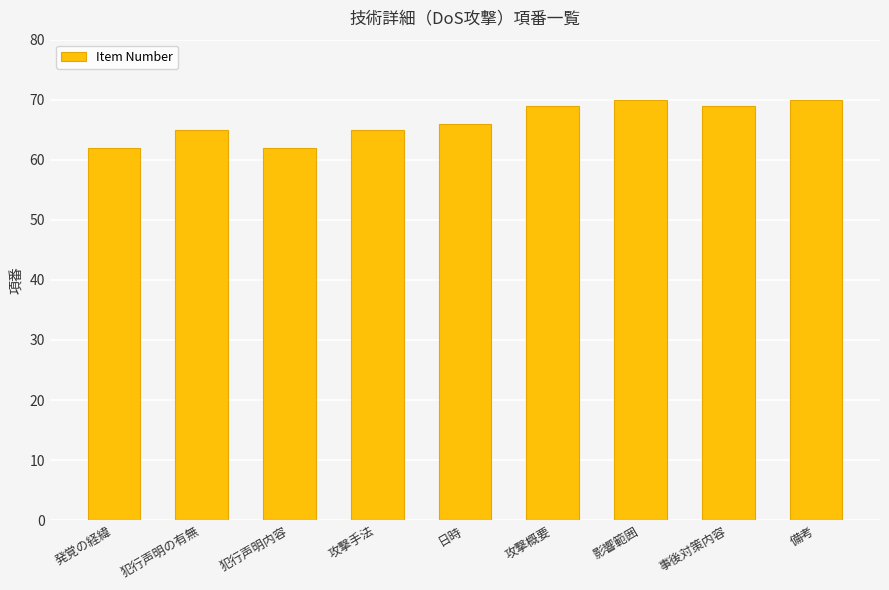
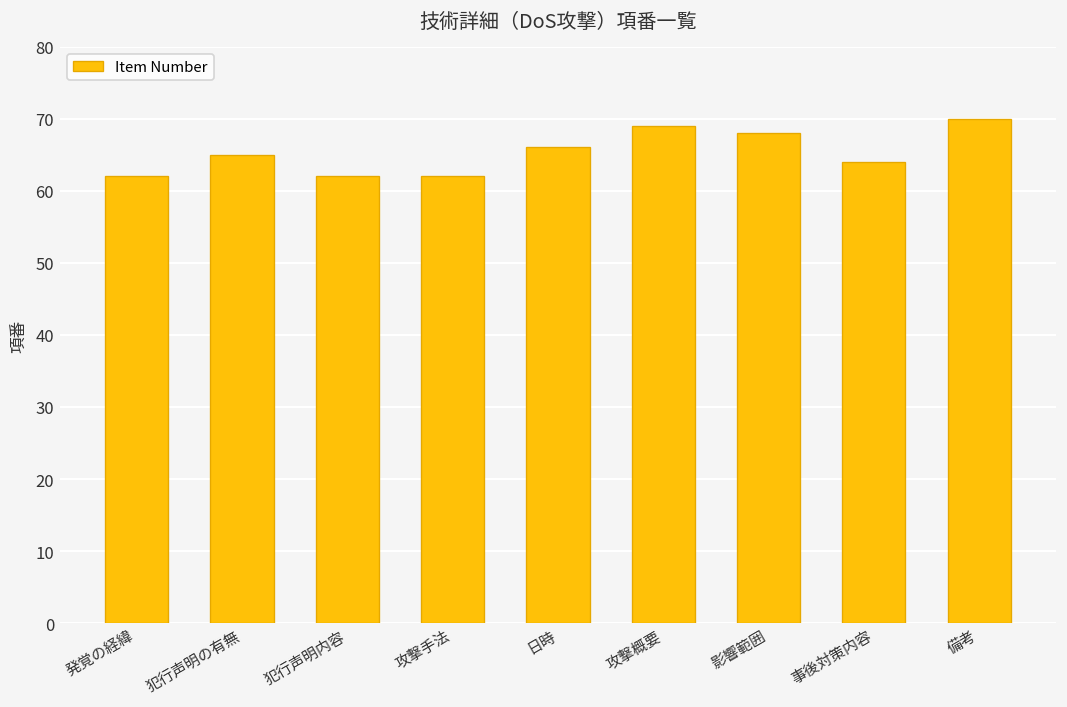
攻撃手法: 65 -> 62
影響範囲: 70 -> 68
事後対策内容: 69 -> 64
